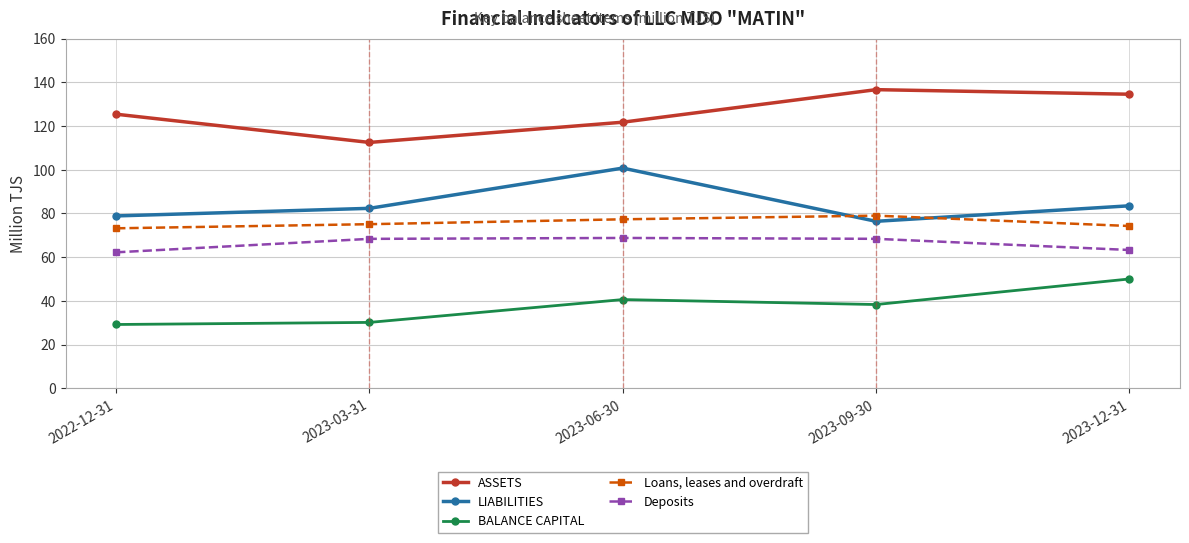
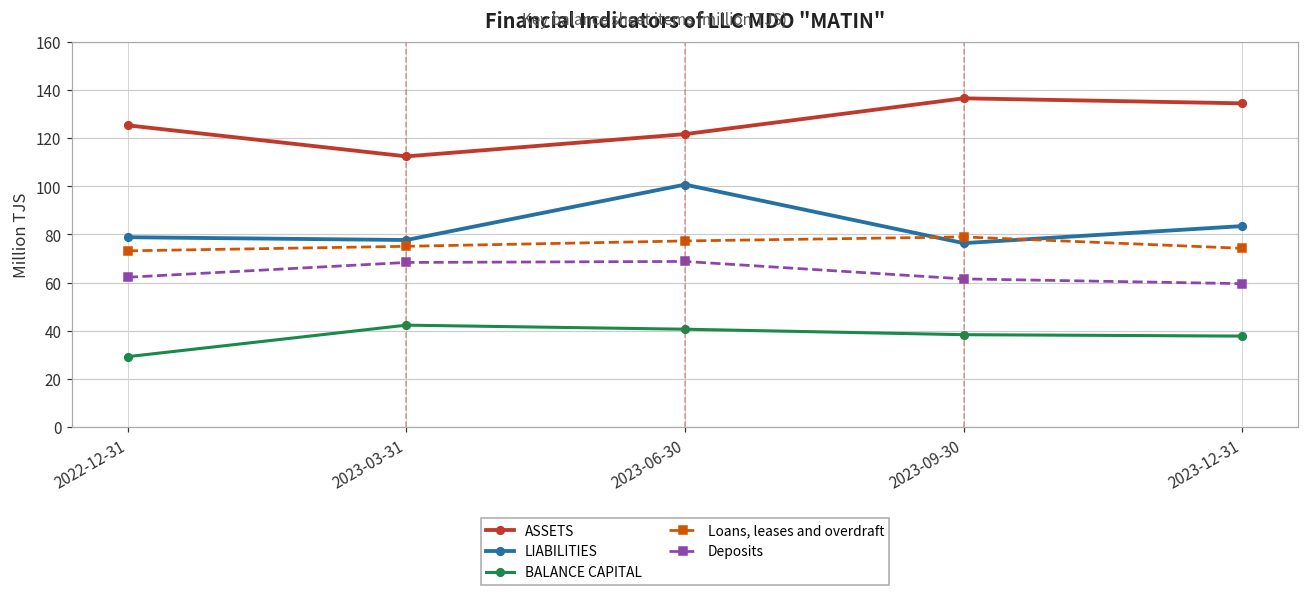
LIABILITIES, 2023-03-31: 82 -> 78
BALANCE CAPITAL, 2023-03-31: 30 -> 42
Deposits, 2023-09-30: 68 -> 62
BALANCE CAPITAL, 2023-12-31: 50 -> 38
Deposits, 2023-12-31: 63 -> 60
